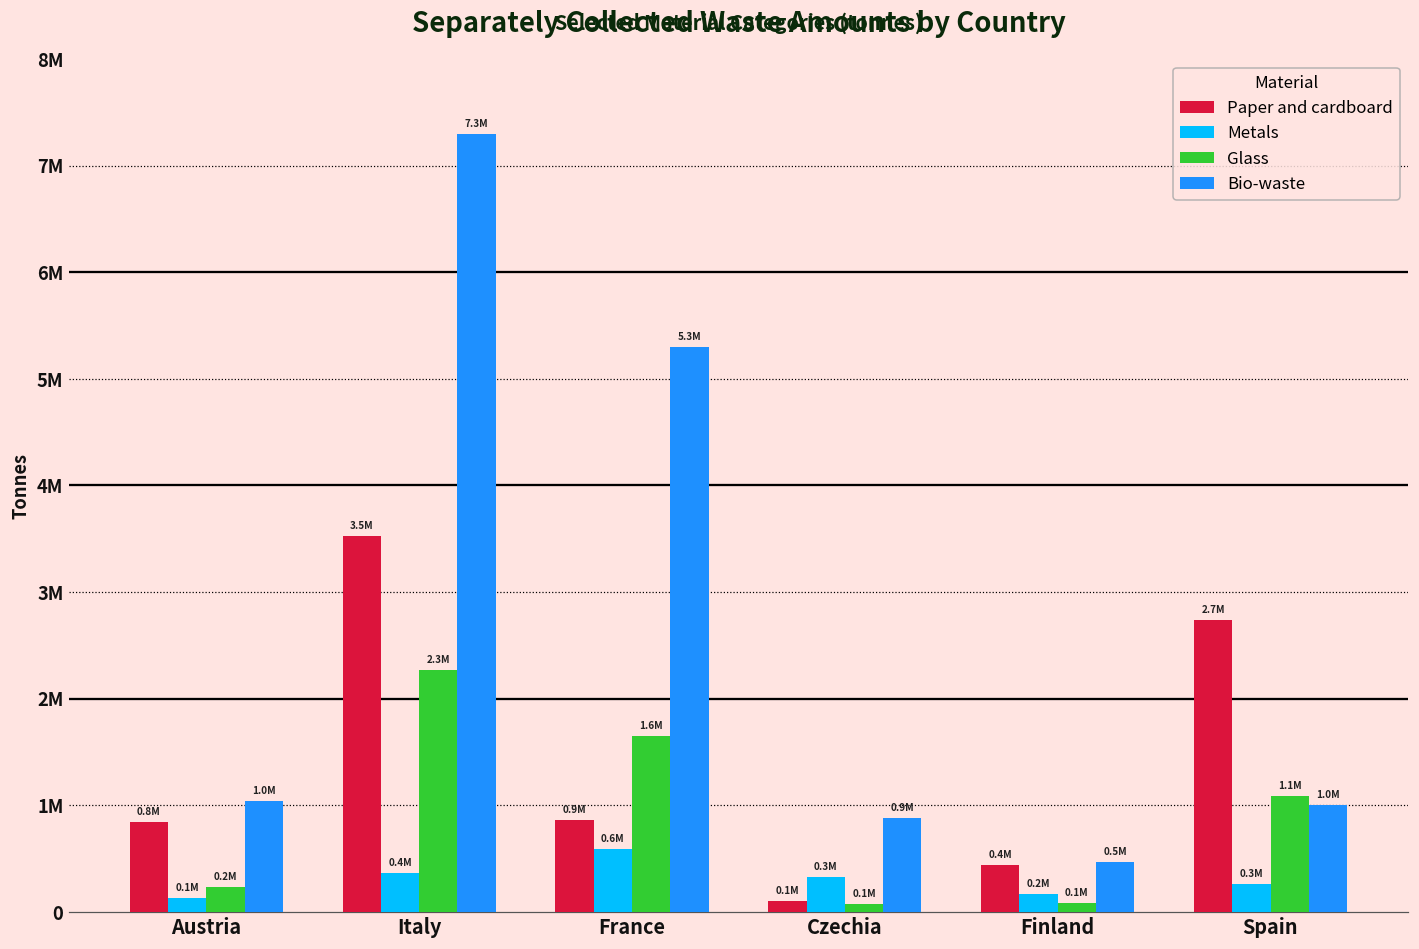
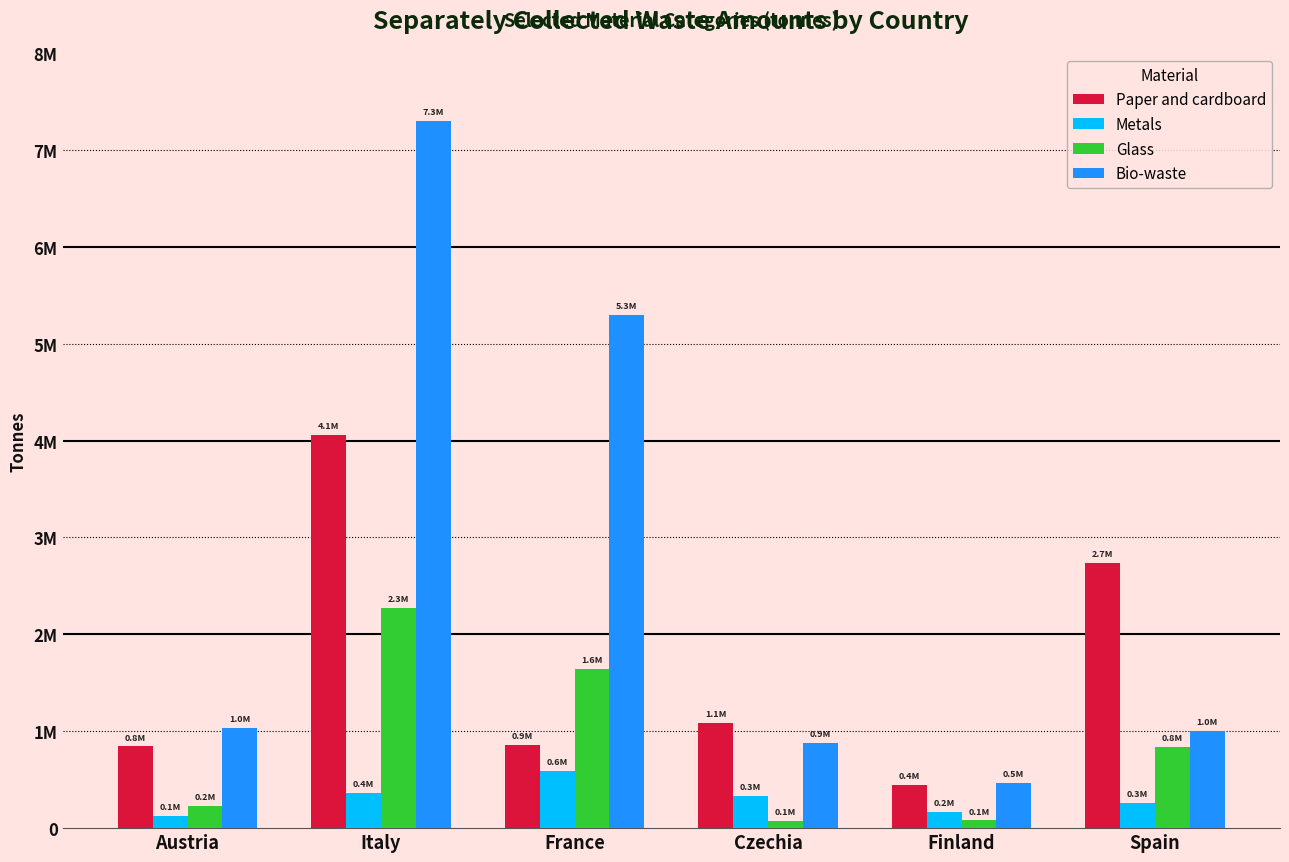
Paper and cardboard, Italy: 3.5M -> 4.1M
Paper and cardboard, Czechia: 0.1M -> 1.1M
Glass, Spain: 1.1M -> 0.8M
